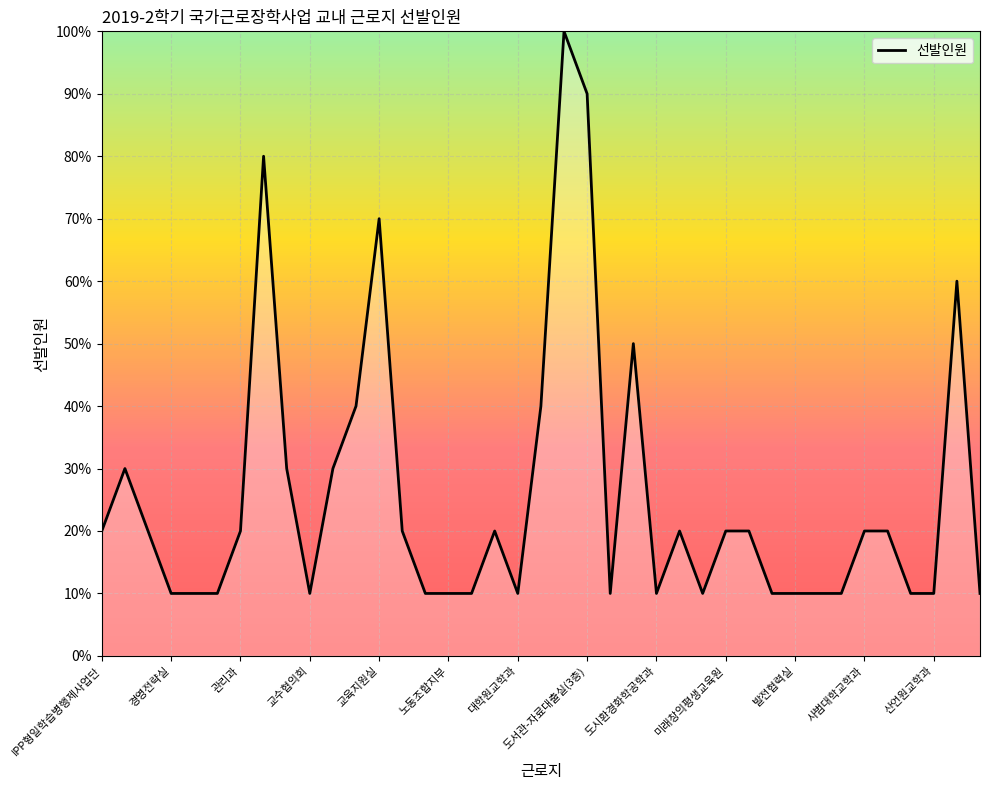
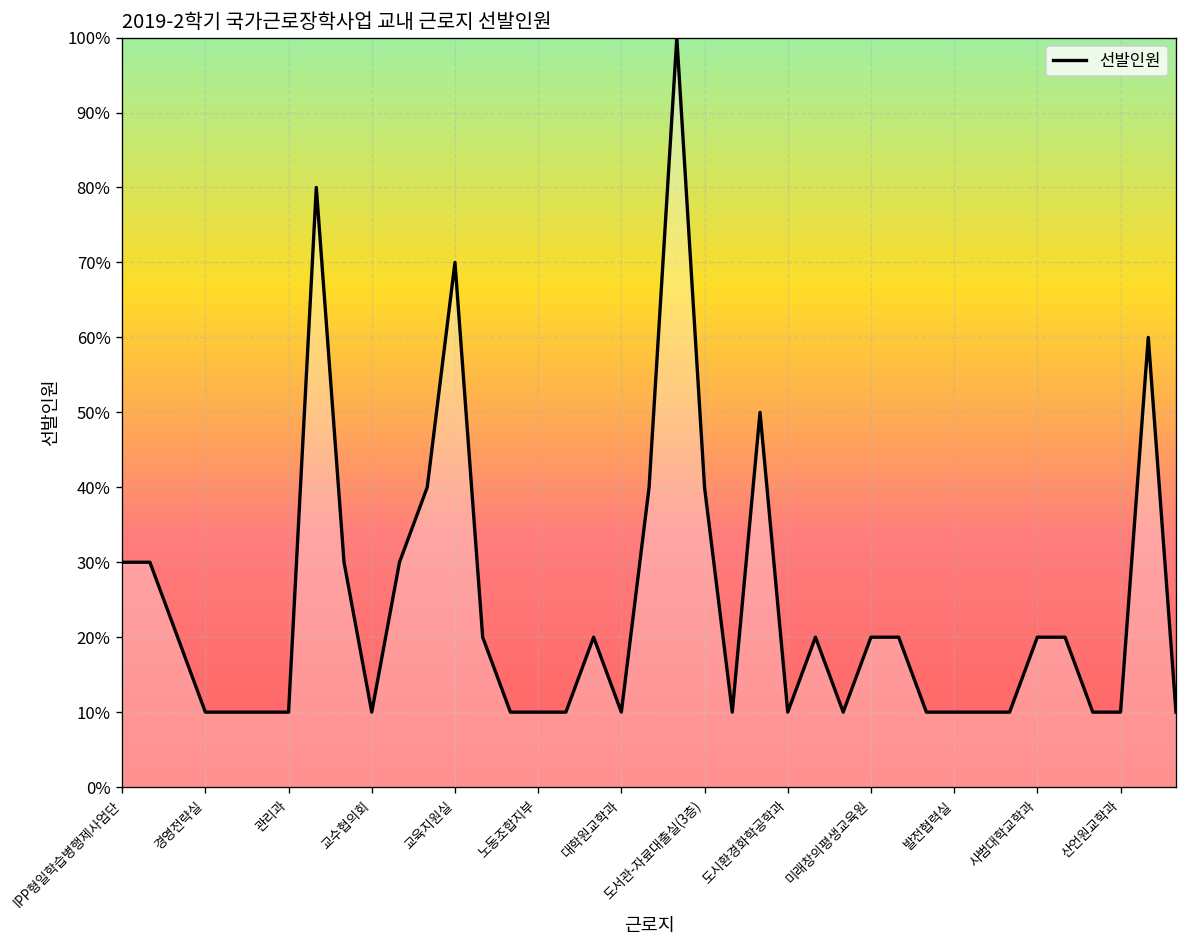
IPP형일학습병행제사업단: 20% -> 30%
관리과: 20% -> 10%
도서관-자료대출실(3층): 90% -> 40%
